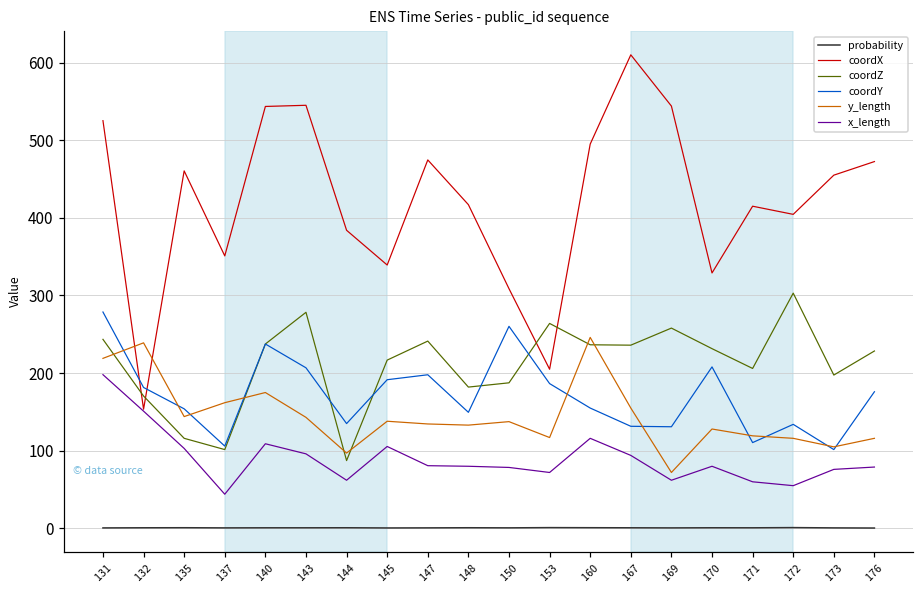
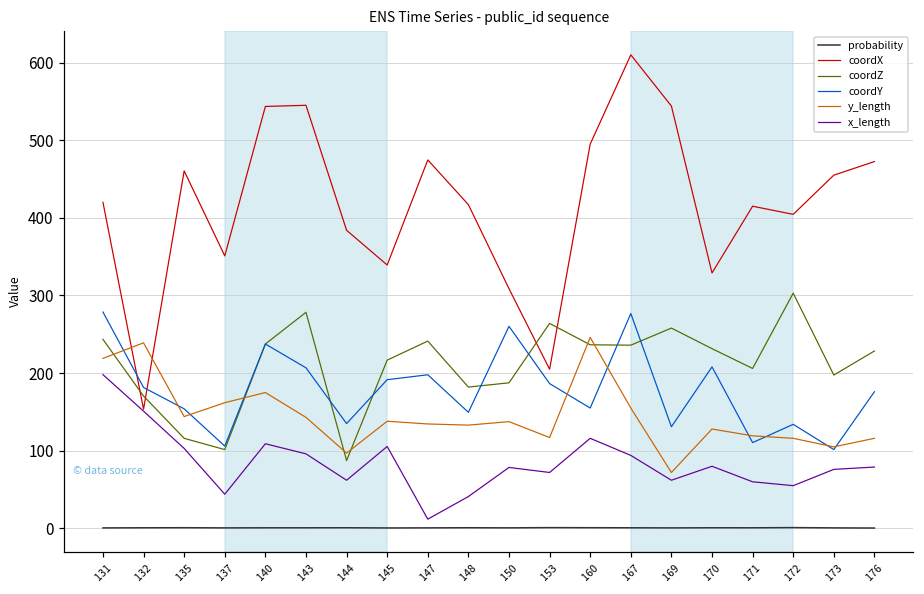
coordX, 131: 530 -> 420
x_length, 147: 80 -> 10
x_length, 148: 80 -> 40
coordY, 167: 130 -> 280
